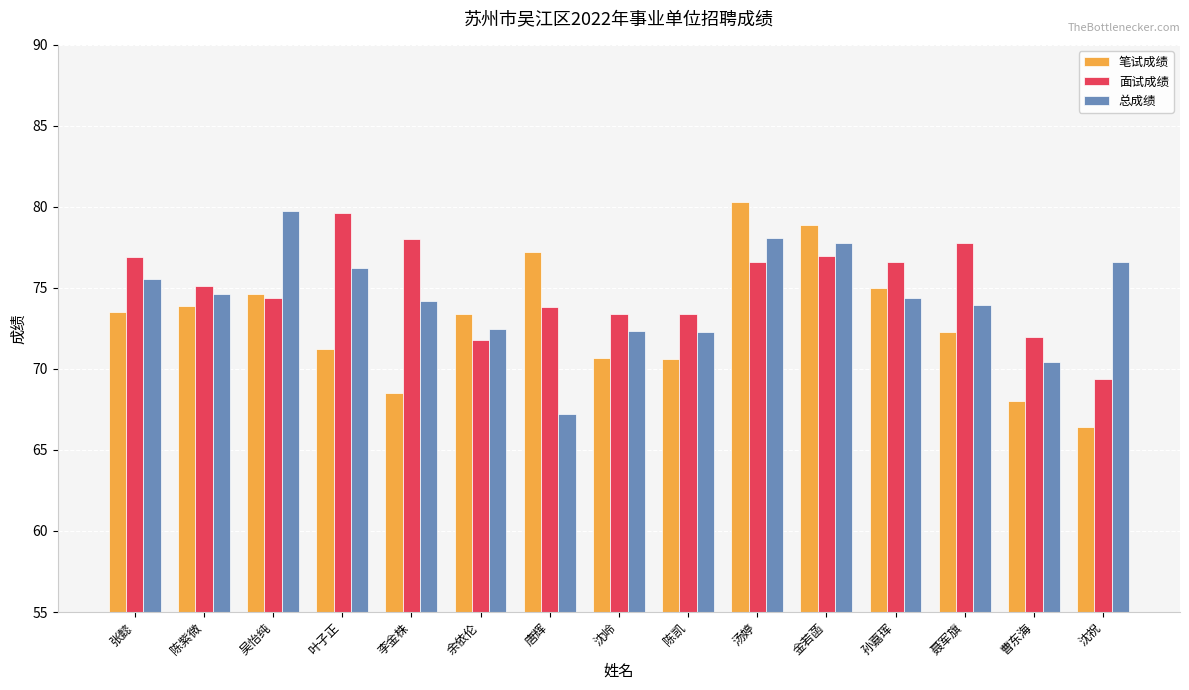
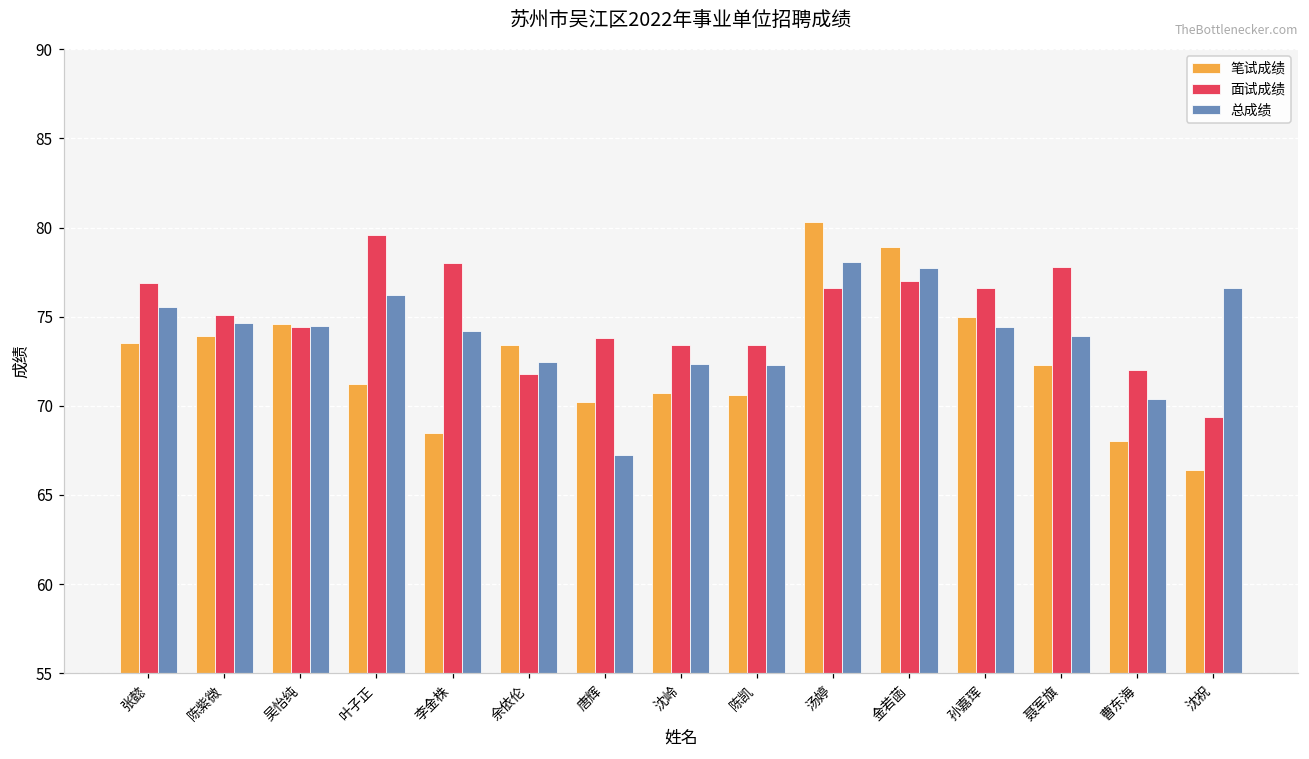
总成绩, 吴怡纯: 79.7 -> 74.5
笔试成绩, 唐辉: 77.2 -> 70.2
